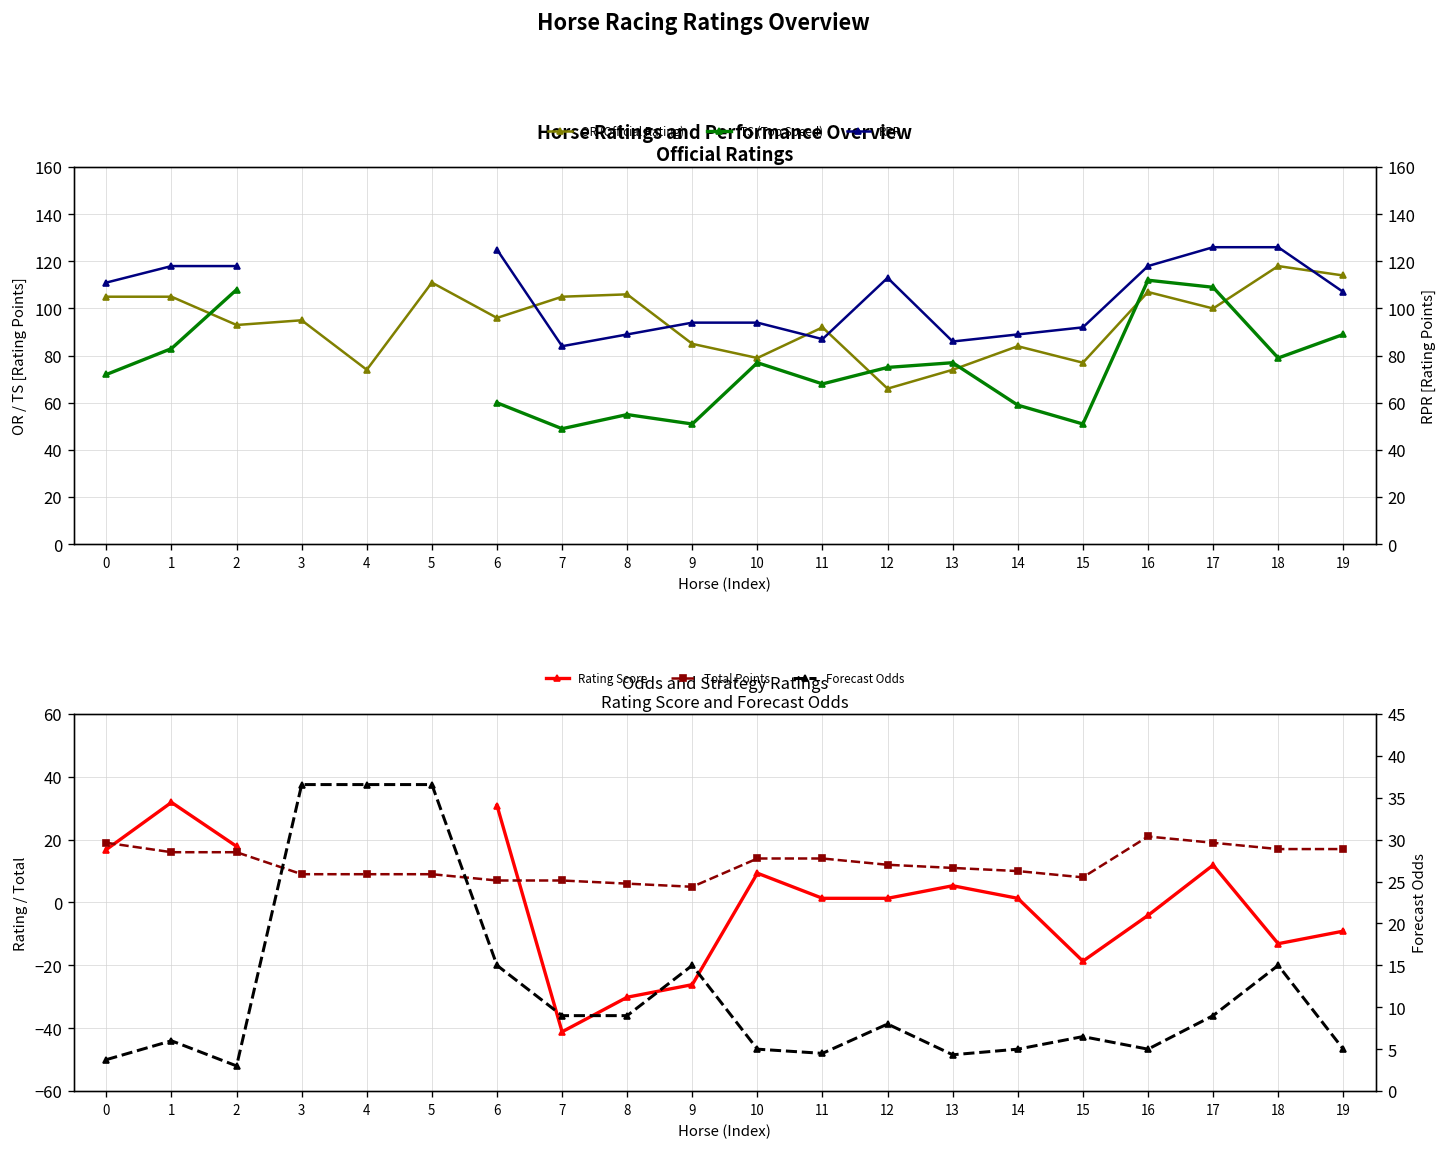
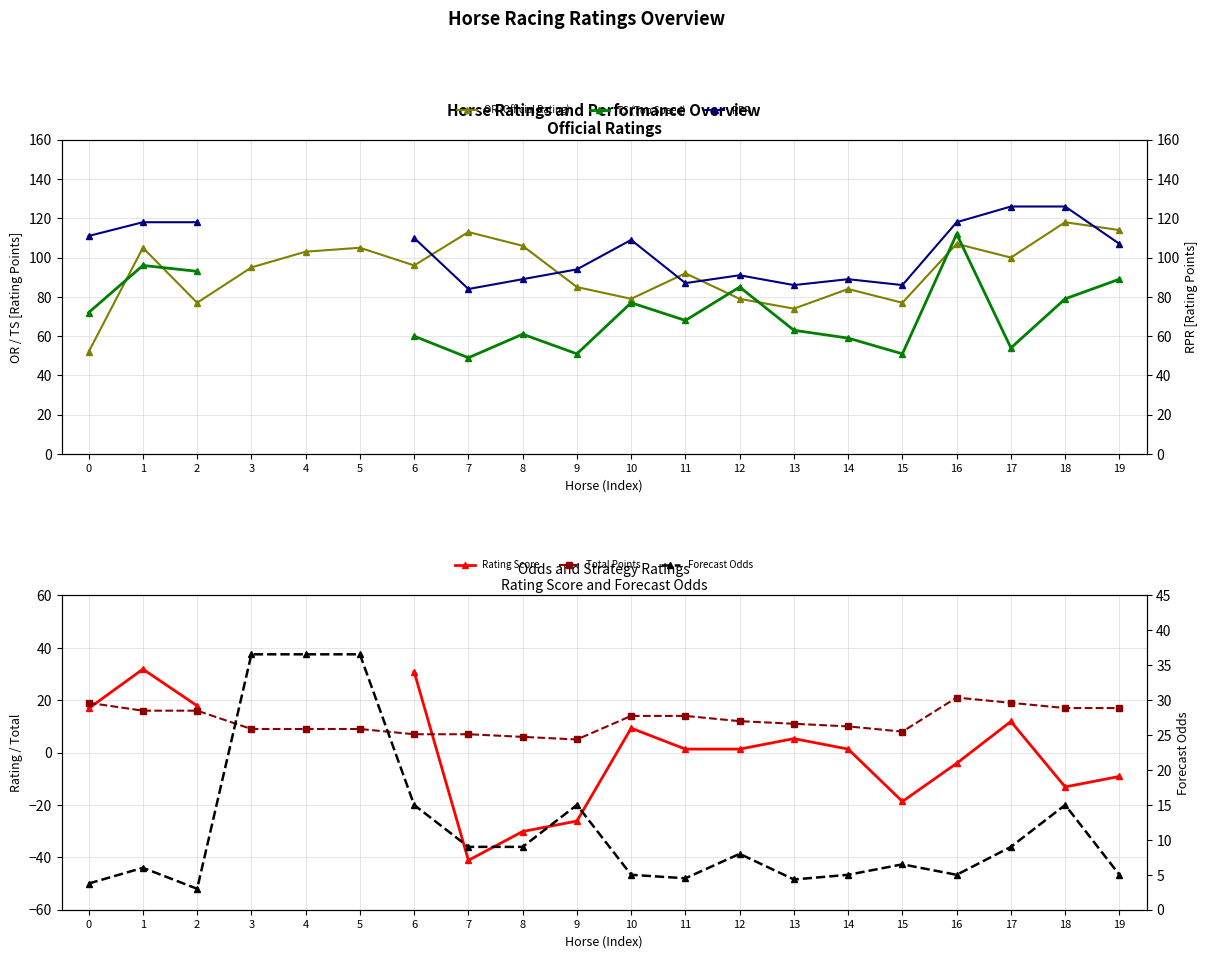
Horse Ratings and Performance Overview Official Ratings, OR (Official Rating), 0: 105 -> 52
Horse Ratings and Performance Overview Official Ratings, TS (Top Speed), 1: 83 -> 96
Horse Ratings and Performance Overview Official Ratings, OR (Official Rating), 2: 93 -> 77
Horse Ratings and Performance Overview Official Ratings, TS (Top Speed), 2: 108 -> 93
Horse Ratings and Performance Overview Official Ratings, OR (Official Rating), 4: 74 -> 103
Horse Ratings and Performance Overview Official Ratings, OR (Official Rating), 5: 111 -> 105
Horse Ratings and Performance Overview Official Ratings, OR (Official Rating), 7: 105 -> 113
Horse Ratings and Performance Overview Official Ratings, TS (Top Speed), 8: 55 -> 61
Horse Ratings and Performance Overview Official Ratings, OR (Official Rating), 12: 66 -> 79
Horse Ratings and Performance Overview Official Ratings, TS (Top Speed), 12: 75 -> 85
Horse Ratings and Performance Overview Official Ratings, TS (Top Speed), 13: 77 -> 63
Horse Ratings and Performance Overview Official Ratings, TS (Top Speed), 17: 109 -> 54
Horse Ratings and Performance Overview Official Ratings, RPR, 6: 125 -> 110
Horse Ratings and Performance Overview Official Ratings, RPR, 10: 94 -> 109
Horse Ratings and Performance Overview Official Ratings, RPR, 12: 113 -> 91
Horse Ratings and Performance Overview Official Ratings, RPR, 15: 92 -> 86
